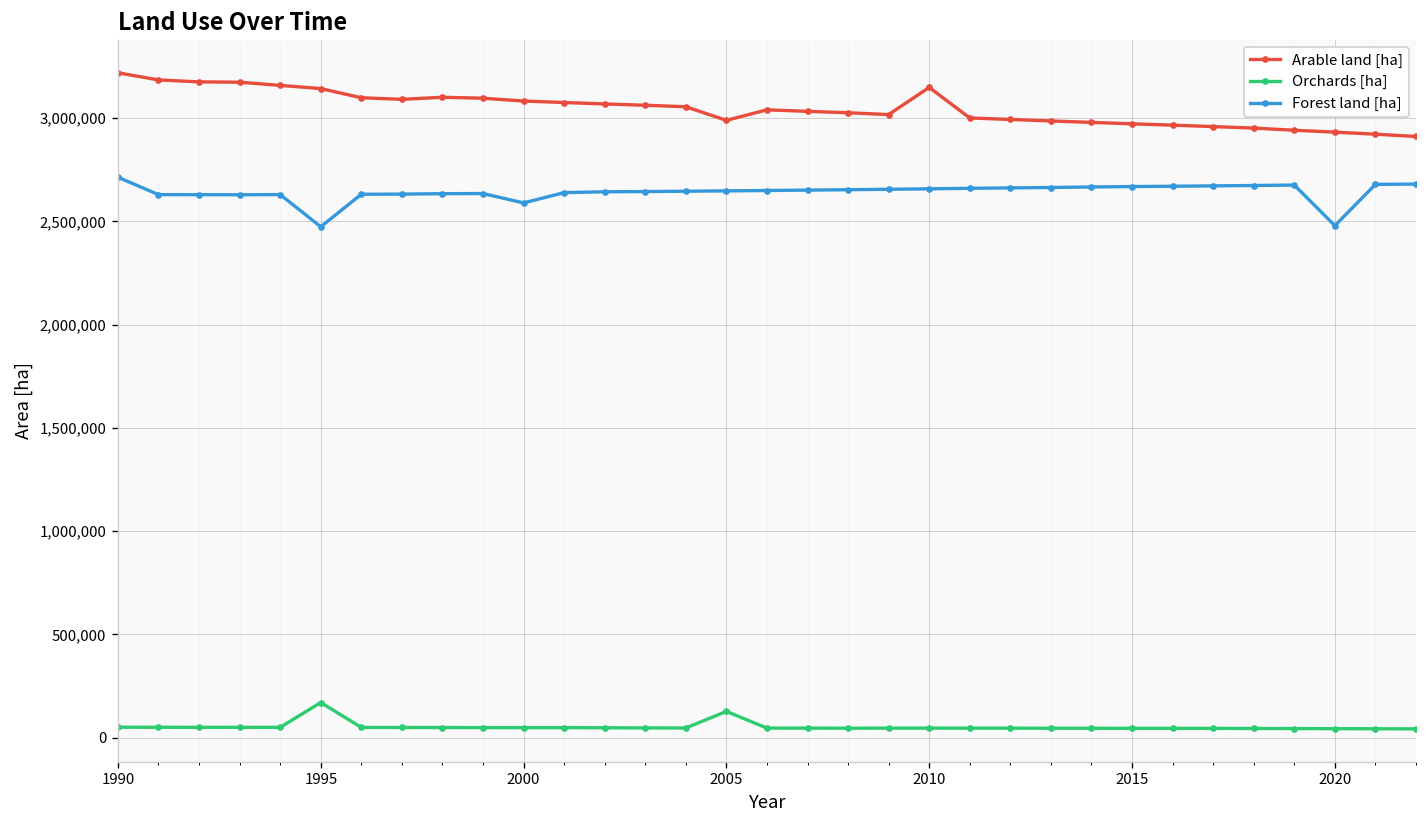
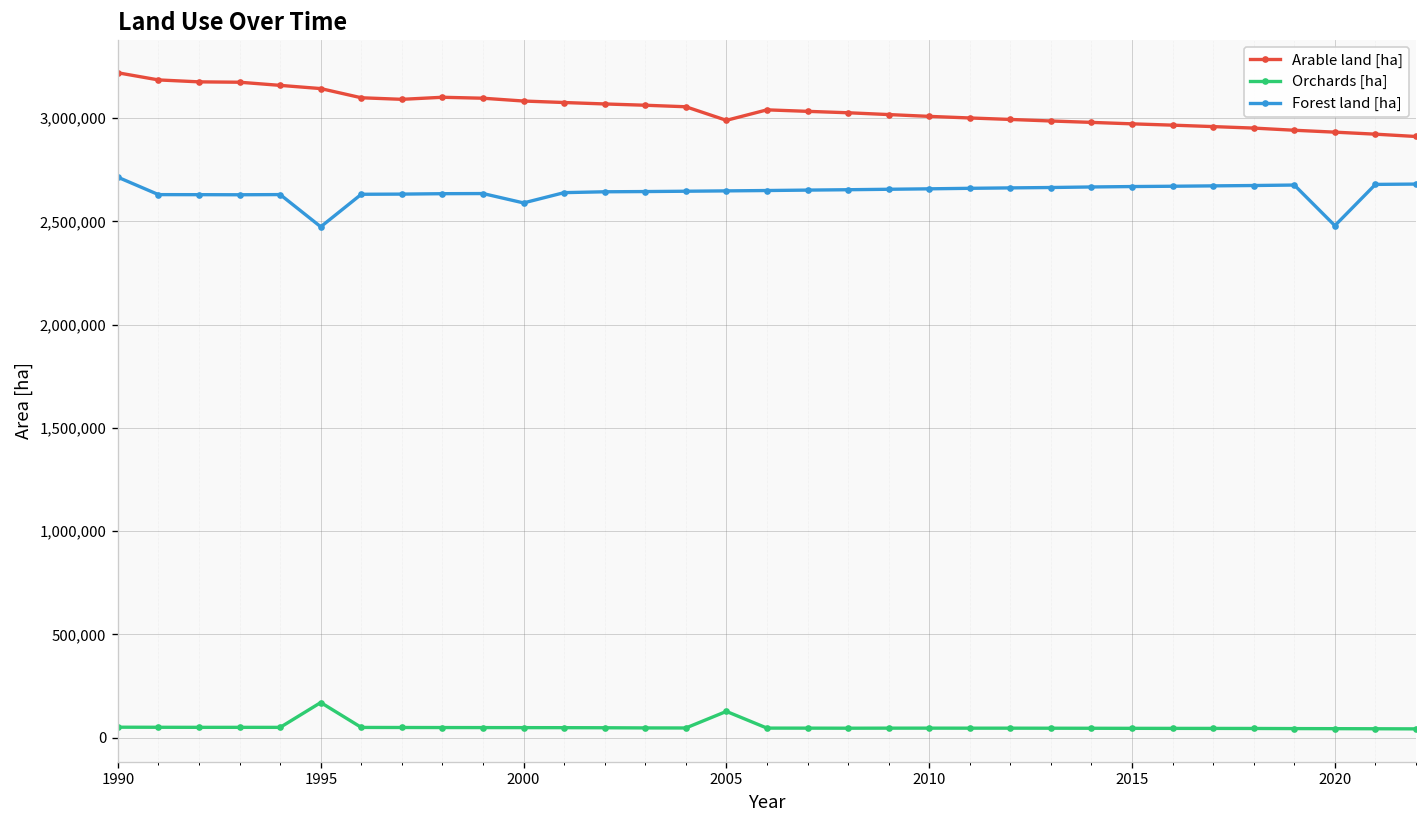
Arable land [ha], 2010: 3,150,000 -> 3,010,000
